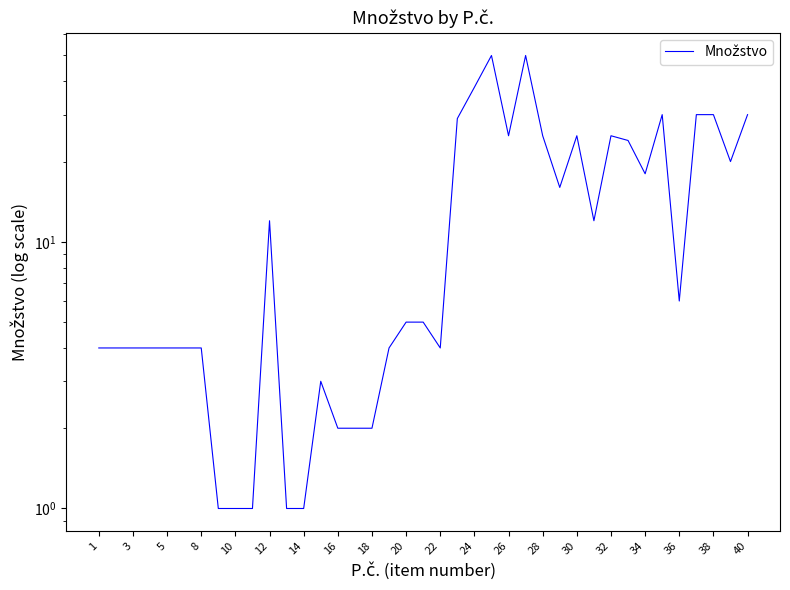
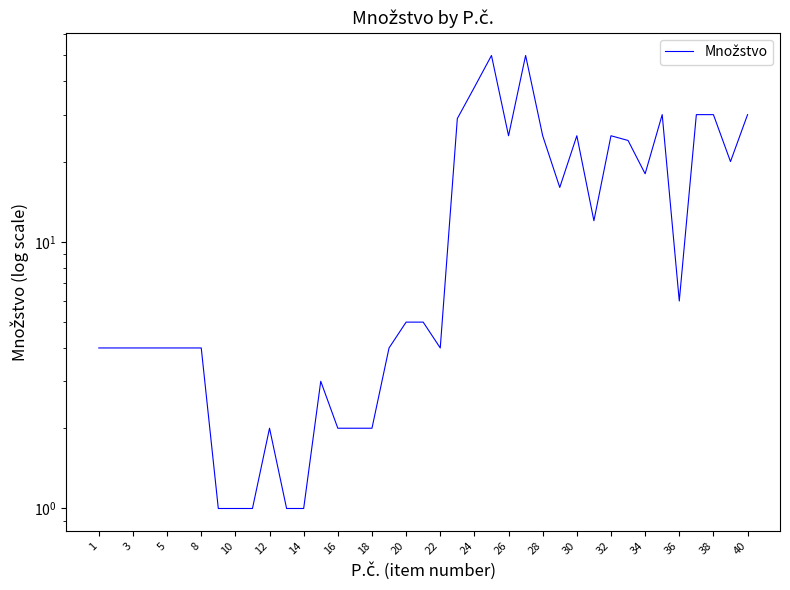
12: 12 -> 2
